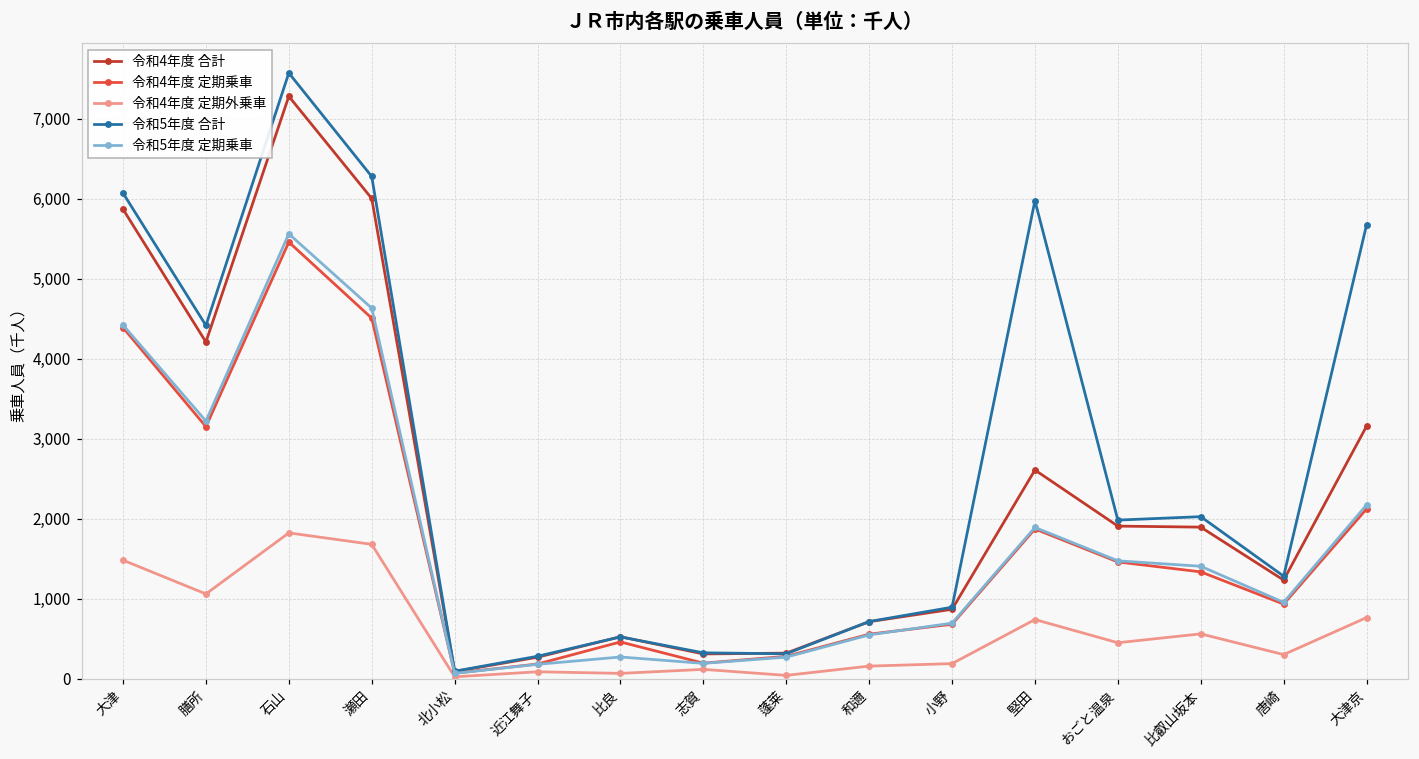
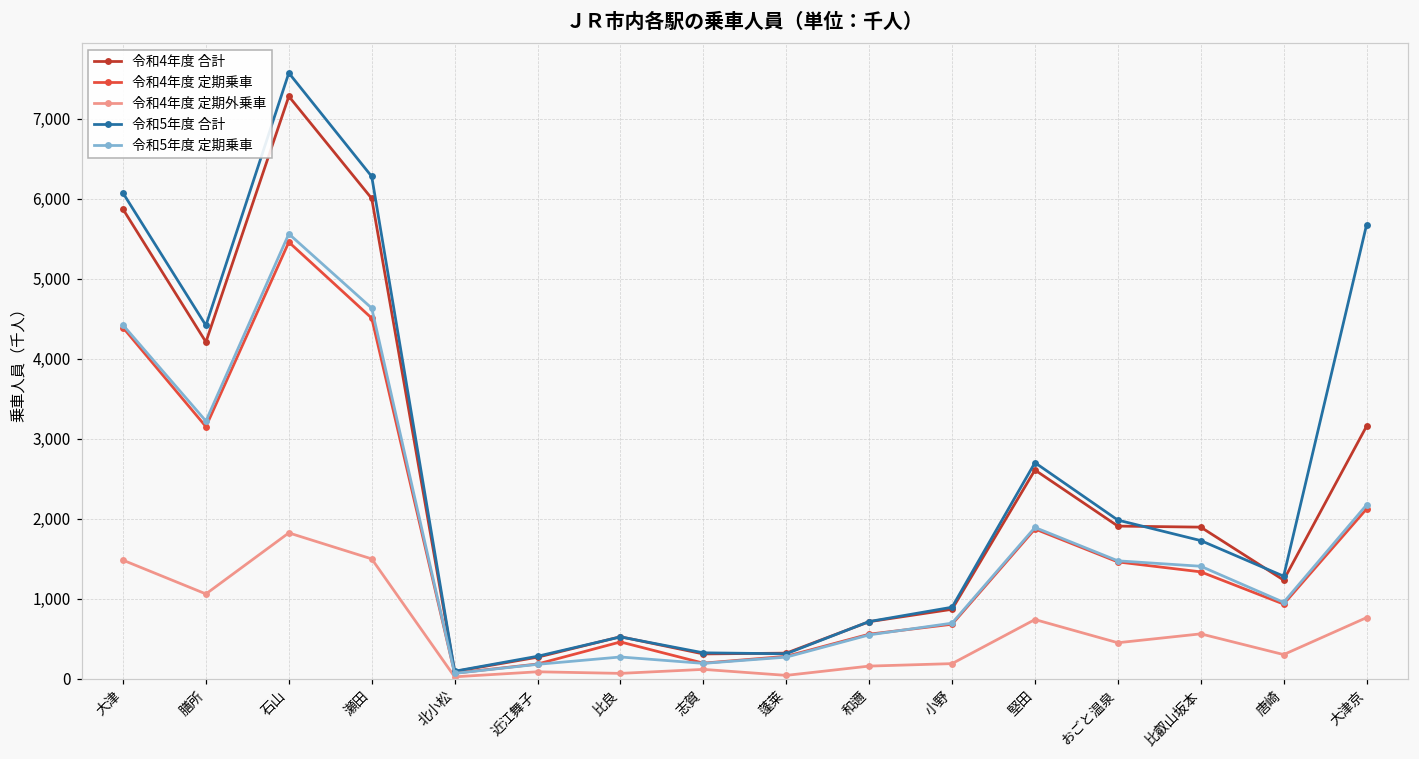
令和4年度 定期外乗車, 瀬田: 1,700 -> 1,500
令和5年度 合計, 堅田: 6,000 -> 2,700
令和5年度 合計, 比叡山坂本: 2,000 -> 1,700
